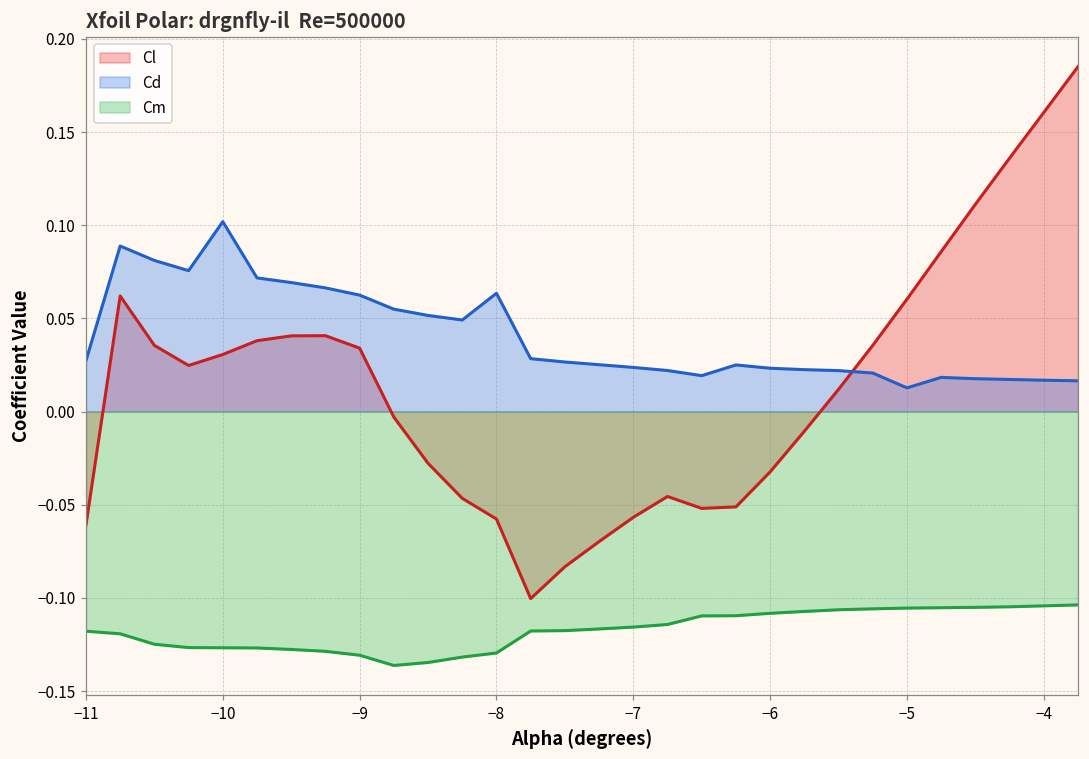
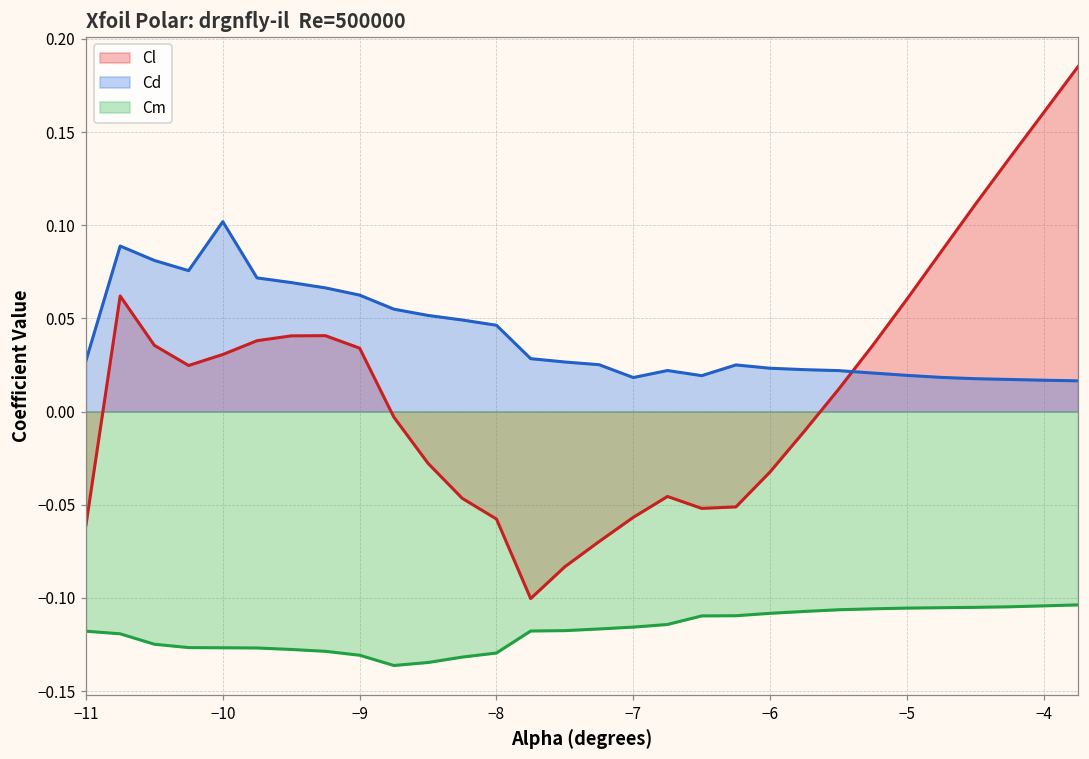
Cd, −8: 0.063 -> 0.046
Cd, −7: 0.024 -> 0.018
Cd, −5: 0.013 -> 0.019
